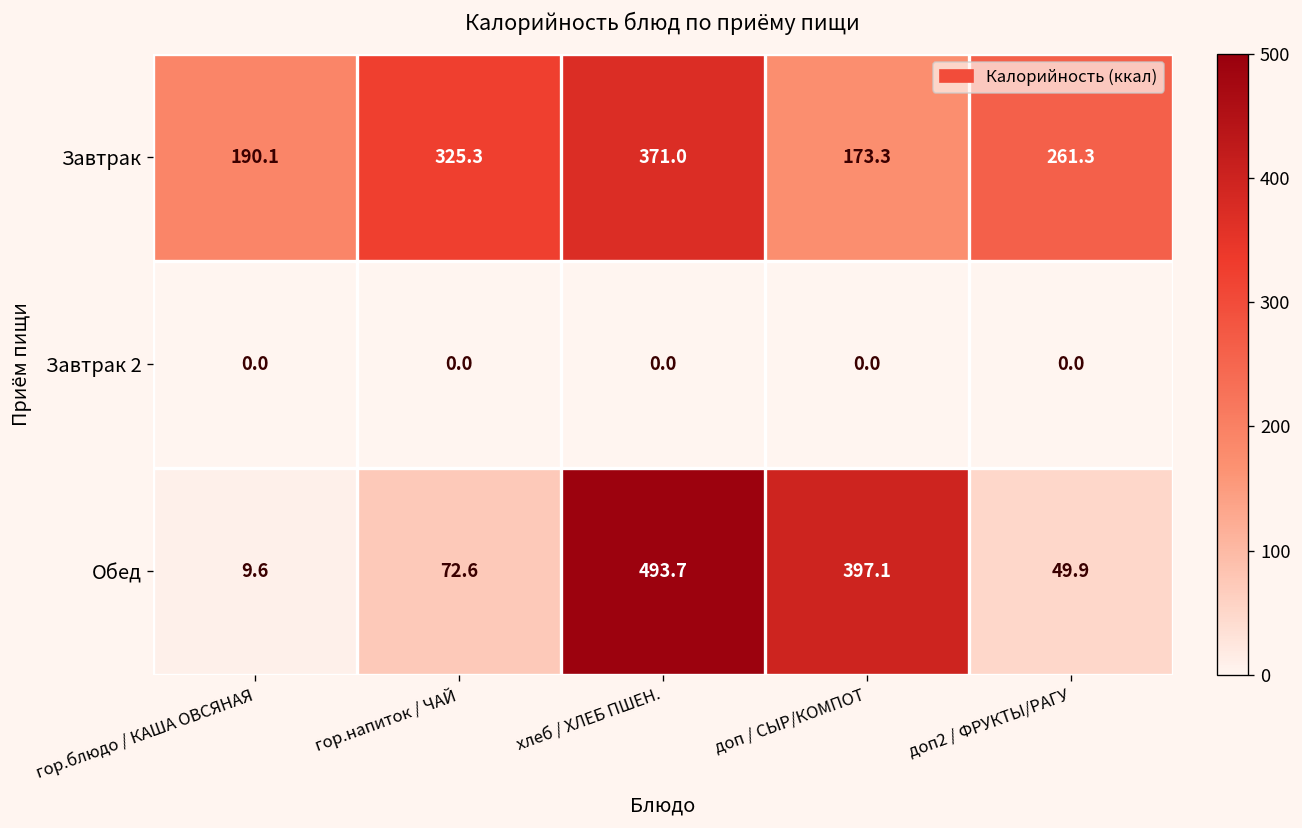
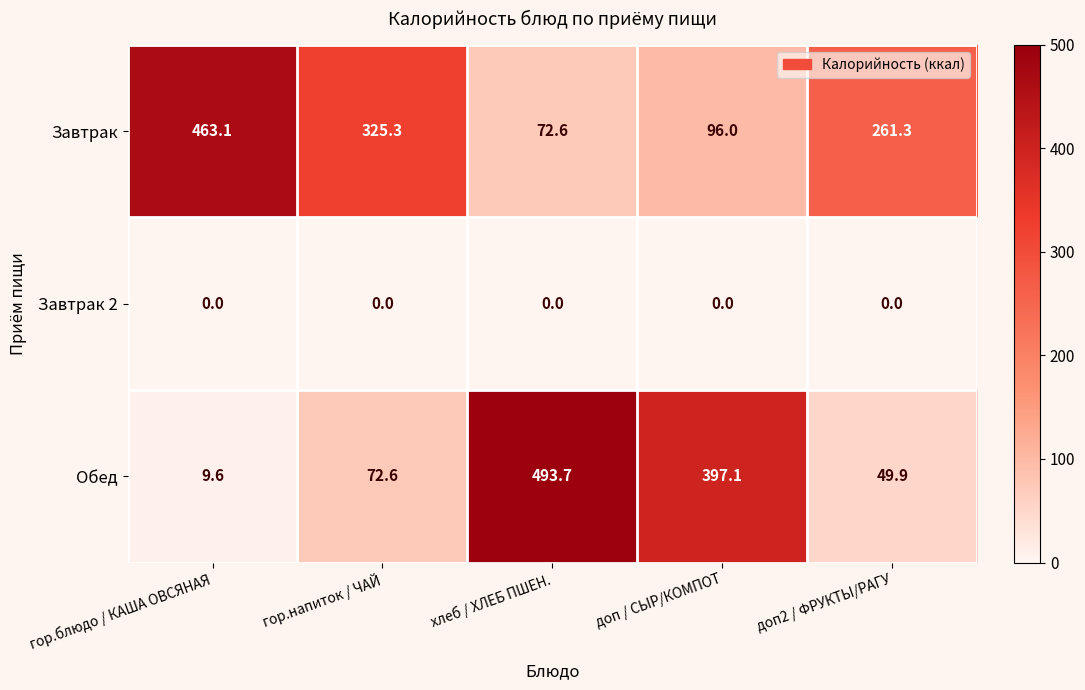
Завтрак, гор.блюдо / КАША ОВСЯНАЯ: 190.1 -> 463.1
Завтрак, хлеб / ХЛЕБ ПШЕН.: 371.0 -> 72.6
Завтрак, доп / СЫР/КОМПОТ: 173.3 -> 96.0
